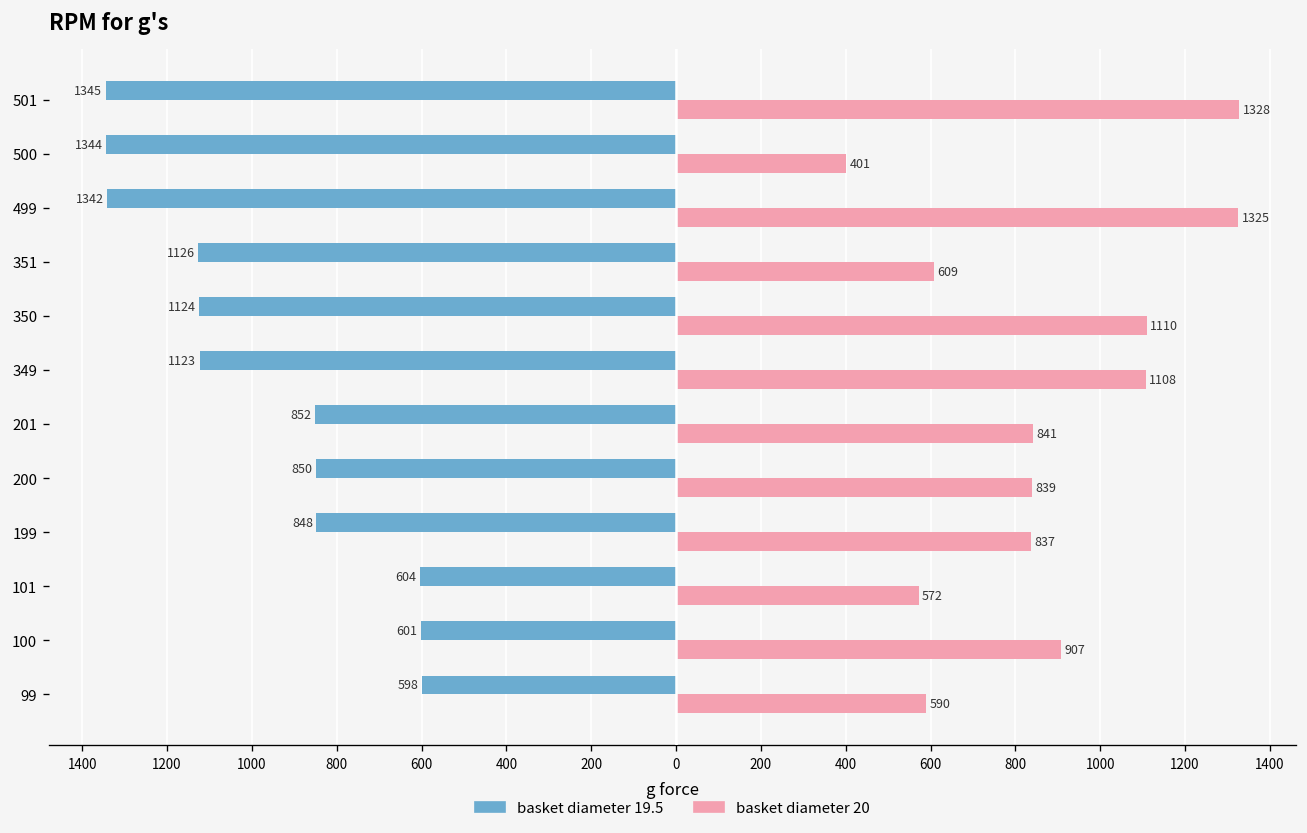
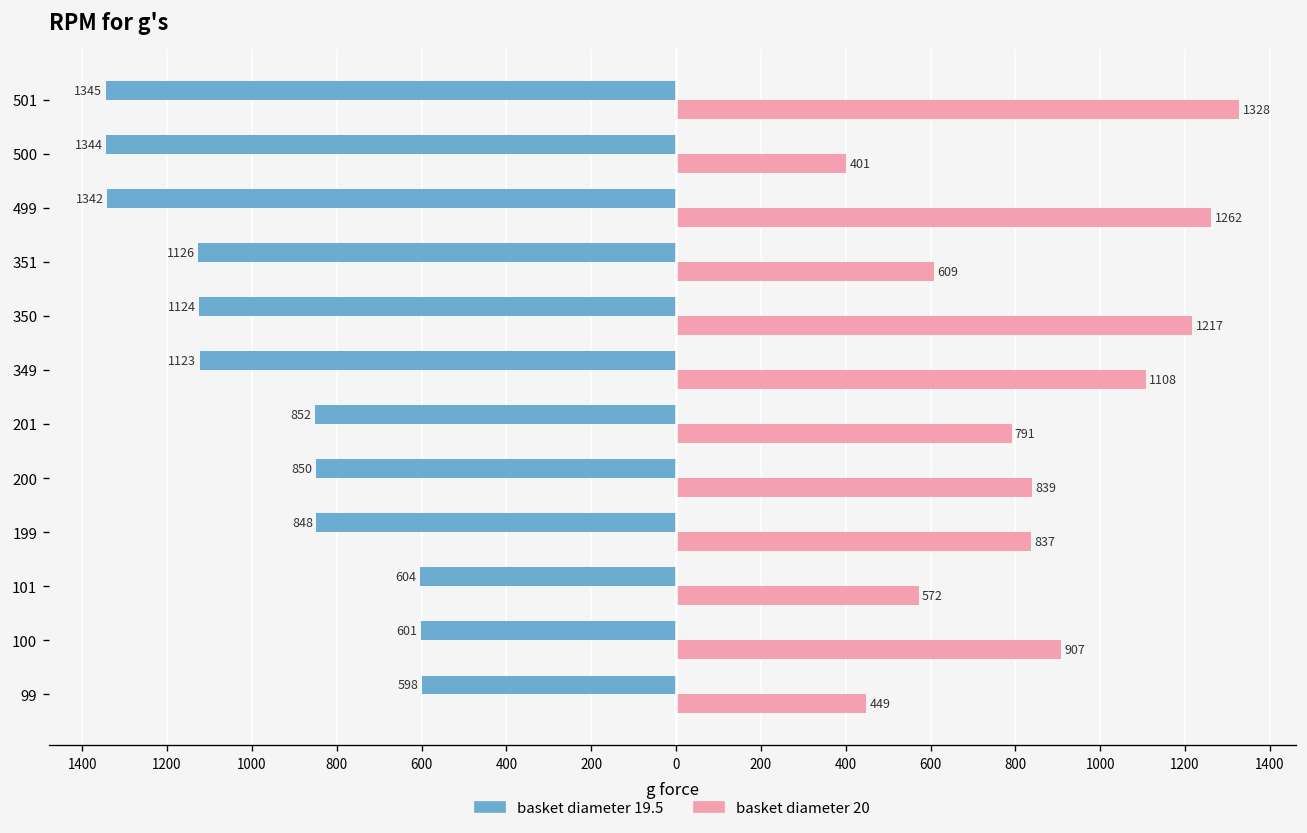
basket diameter 20, 499: 1325 -> 1262
basket diameter 20, 350: 1110 -> 1217
basket diameter 20, 201: 841 -> 791
basket diameter 20, 99: 590 -> 449
